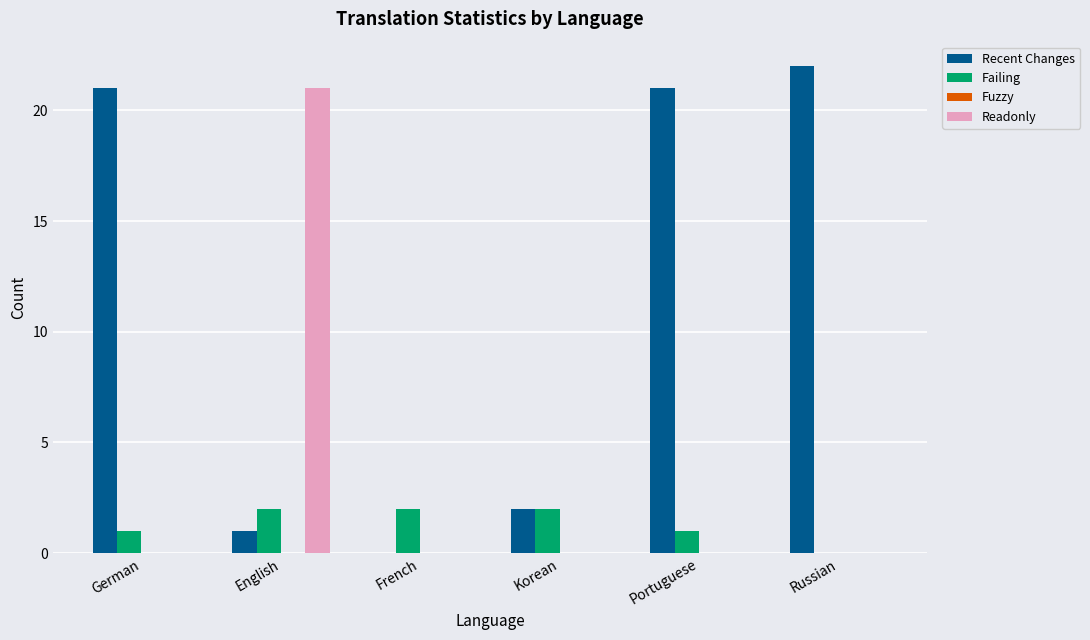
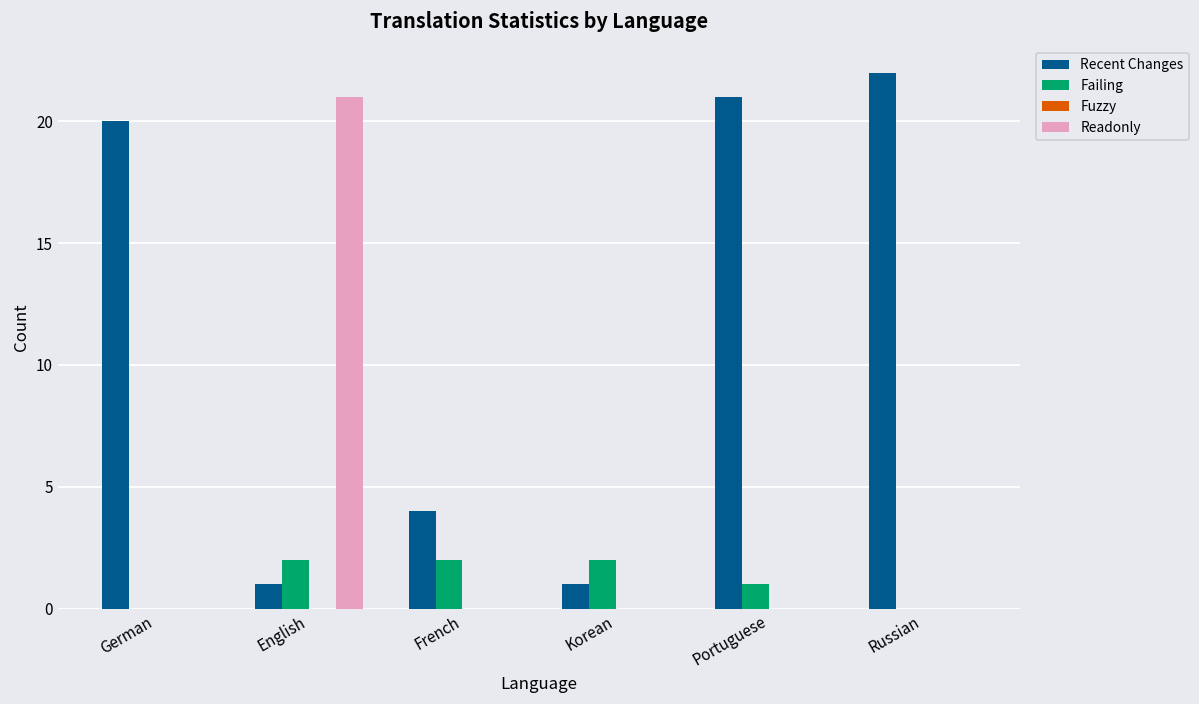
Recent Changes, German: 21 -> 20
Failing, German: 1 -> 0
Recent Changes, French: 0 -> 4
Recent Changes, Korean: 2 -> 1
